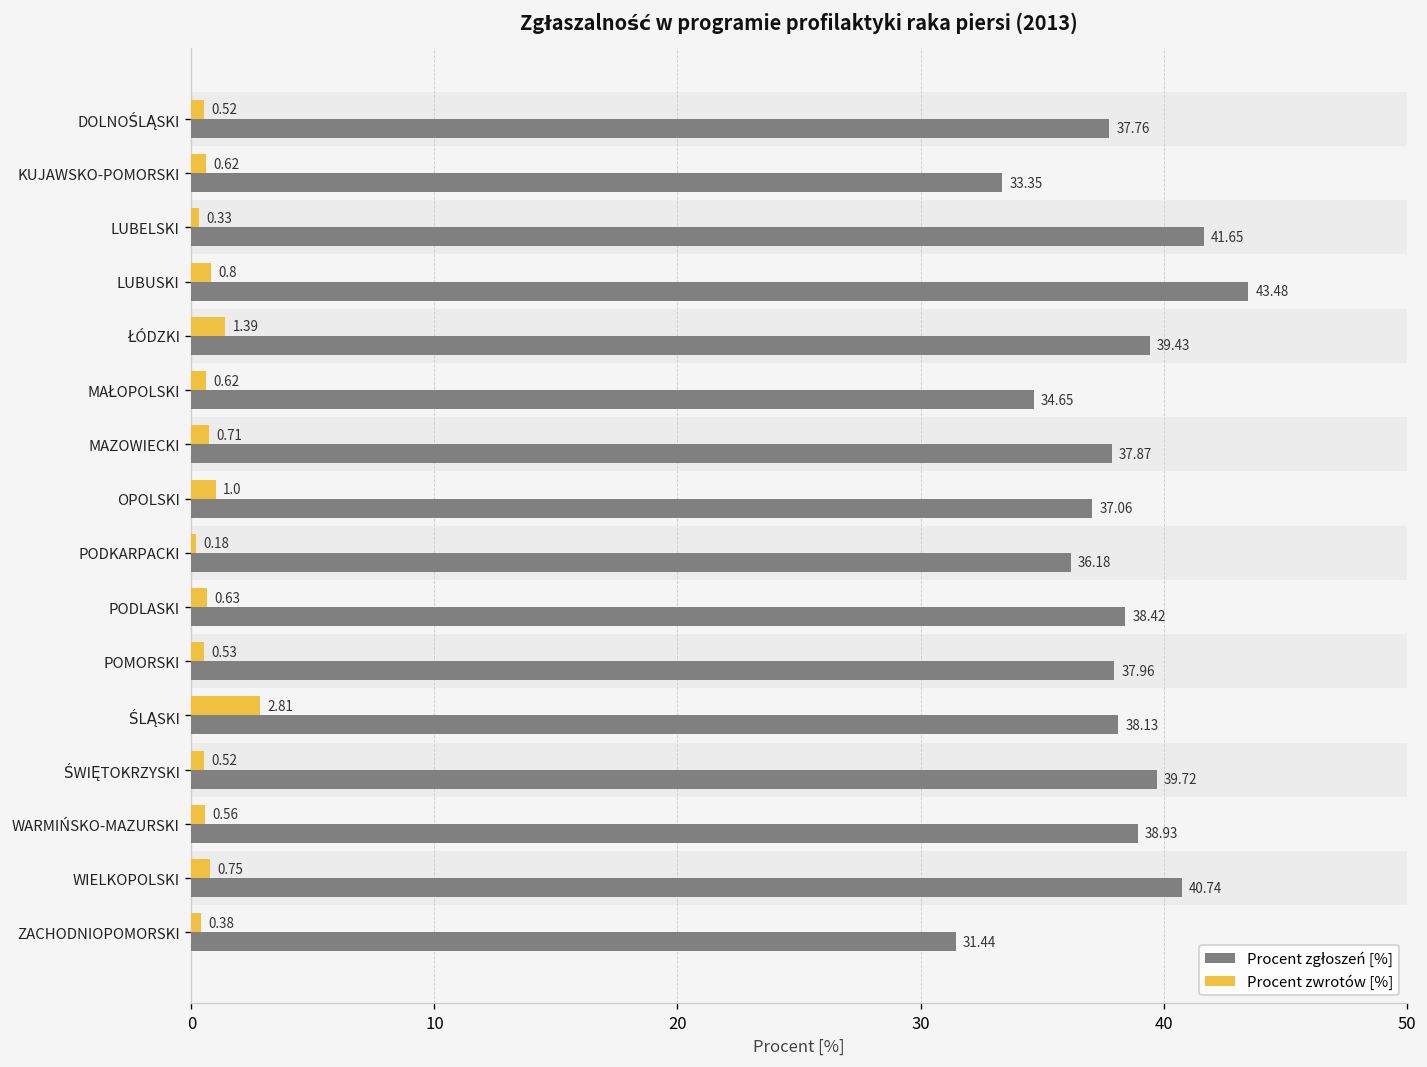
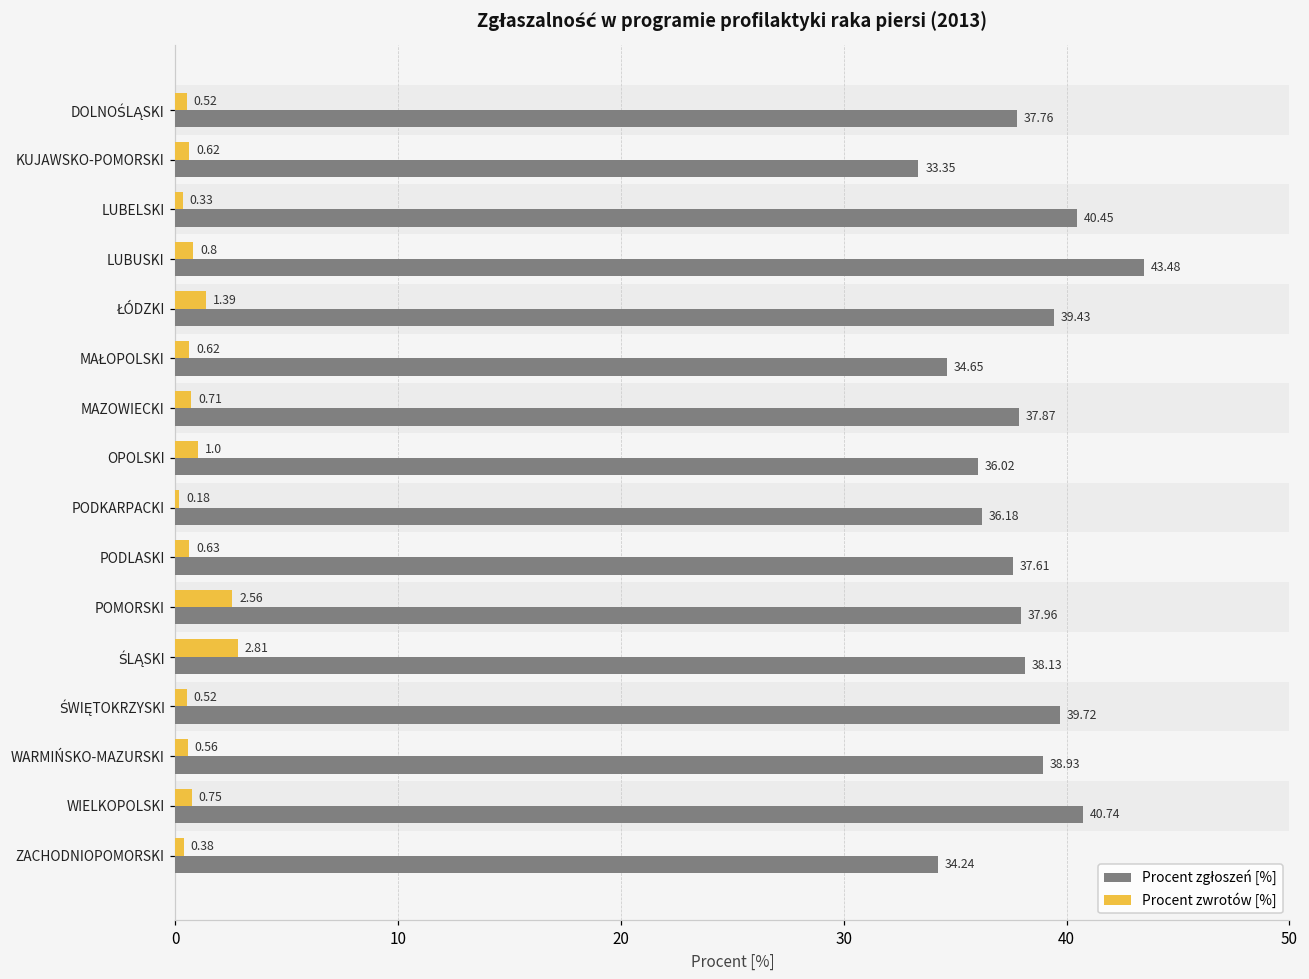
Procent zgłoszeń [%], LUBELSKI: 41.65 -> 40.45
Procent zgłoszeń [%], OPOLSKI: 37.06 -> 36.02
Procent zgłoszeń [%], PODLASKI: 38.42 -> 37.61
Procent zwrotów [%], POMORSKI: 0.53 -> 2.56
Procent zgłoszeń [%], ZACHODNIOPOMORSKI: 31.44 -> 34.24
